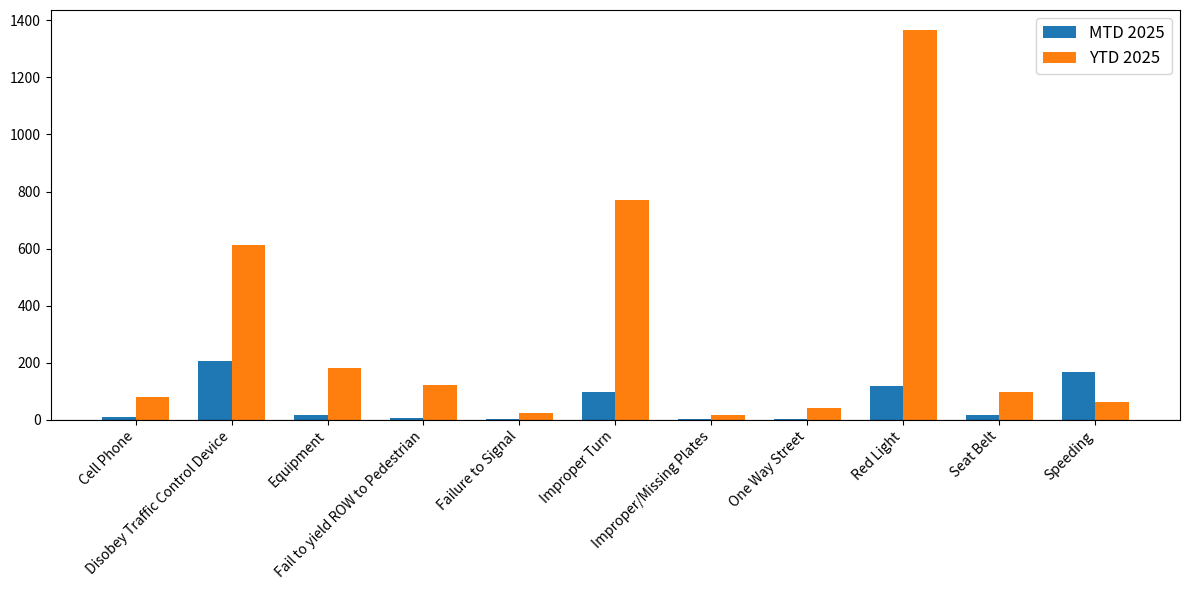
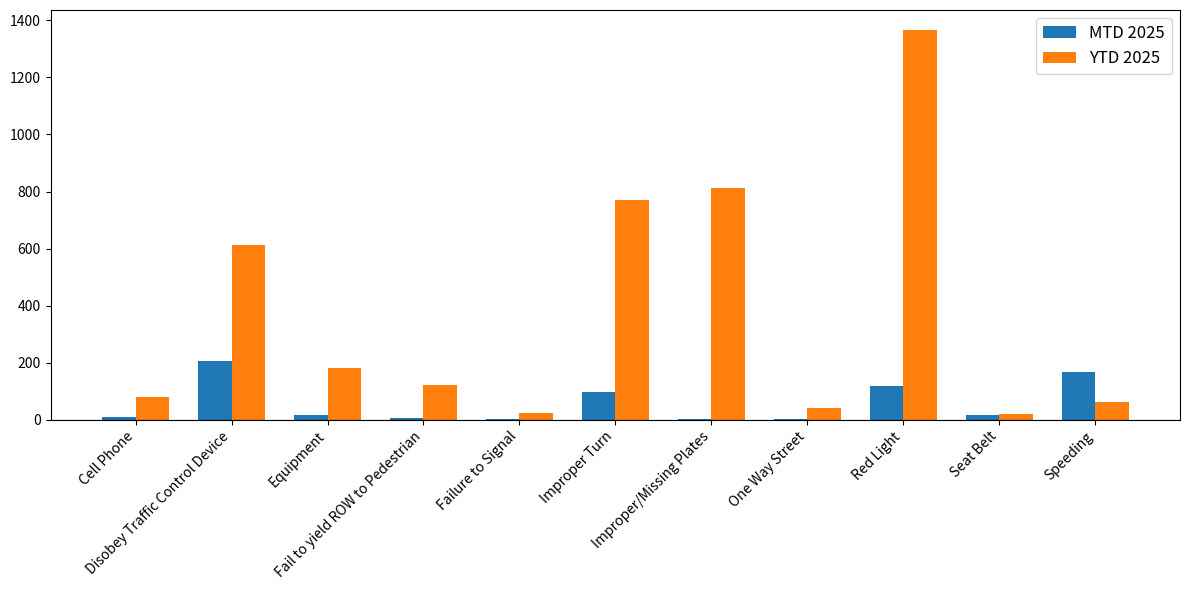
YTD 2025, Improper/Missing Plates: 20 -> 810
YTD 2025, Seat Belt: 100 -> 20
